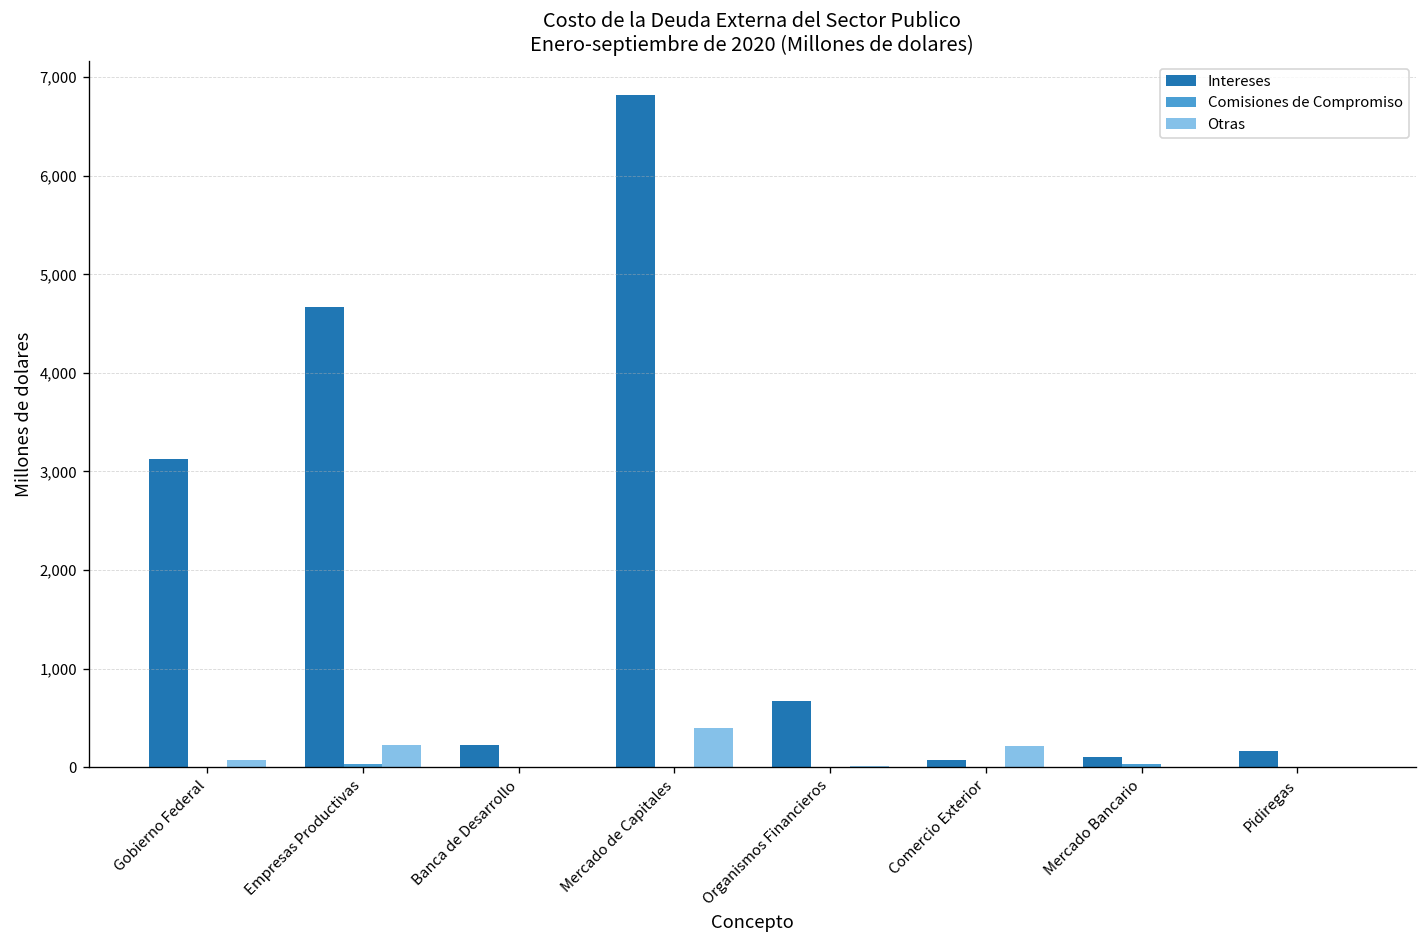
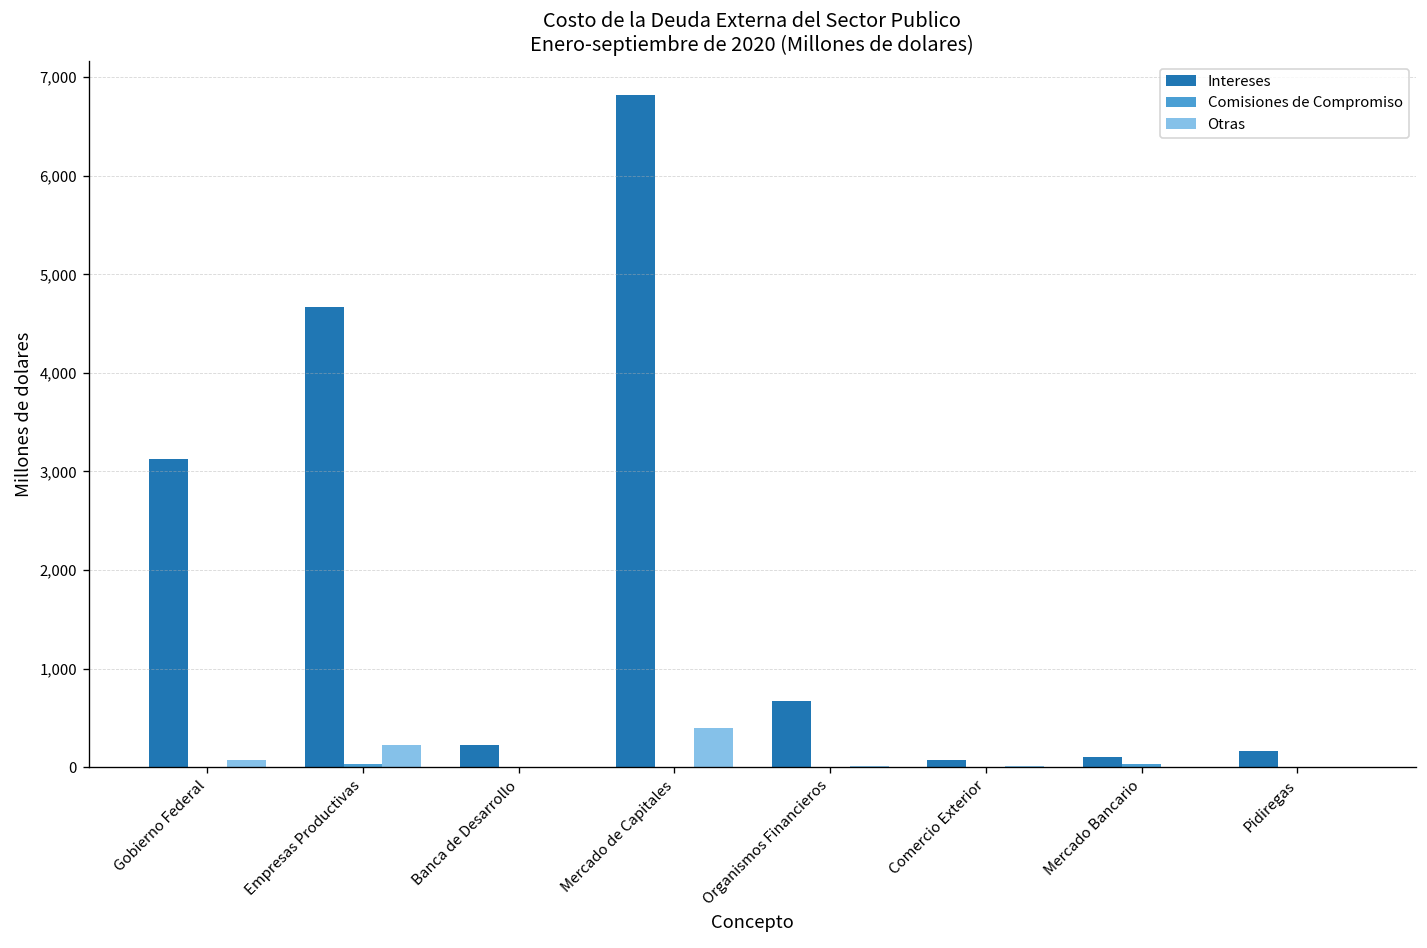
Otras, Comercio Exterior: 200 -> 0
